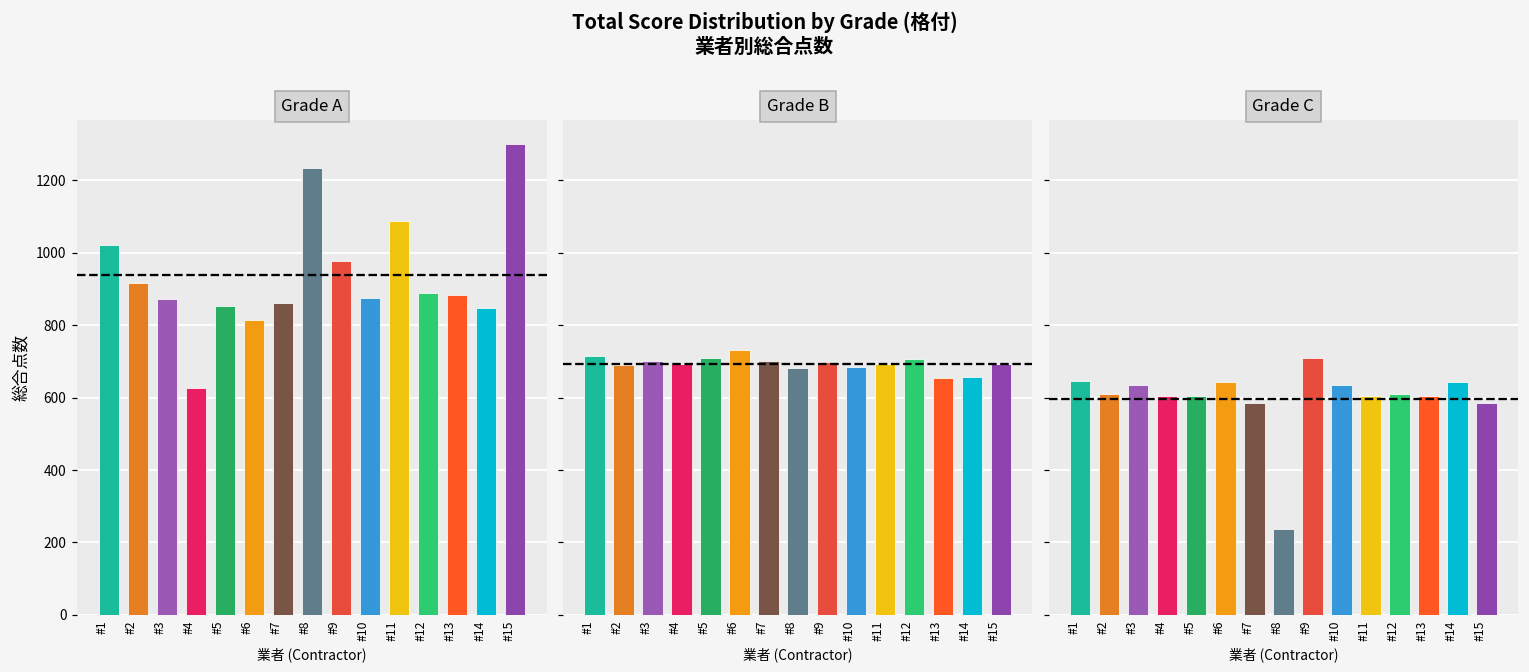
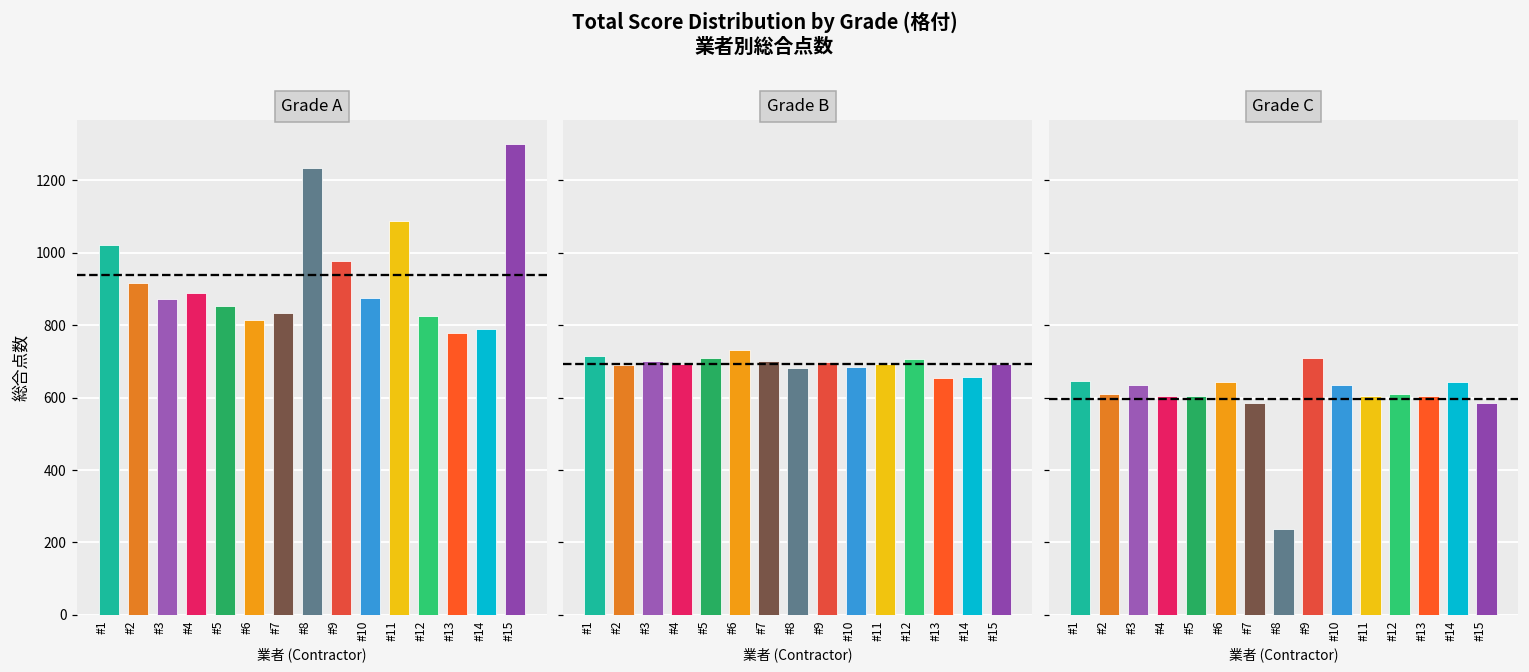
Grade A, #4: 630 -> 890
Grade A, #7: 860 -> 830
Grade A, #12: 890 -> 830
Grade A, #13: 880 -> 780
Grade A, #14: 850 -> 790
